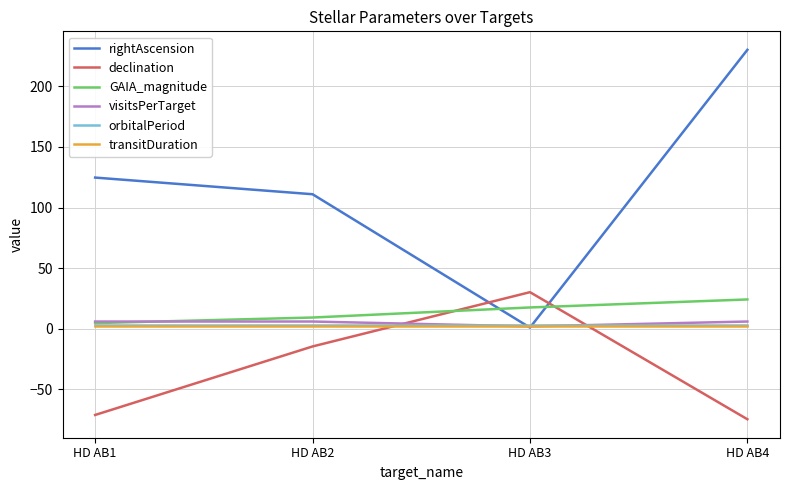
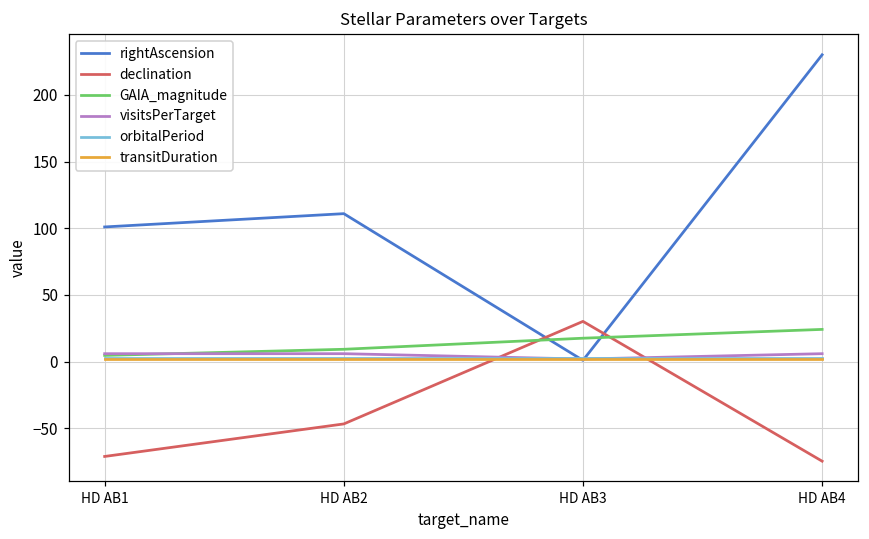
rightAscension, HD AB1: 125 -> 101
declination, HD AB2: -15 -> -47
